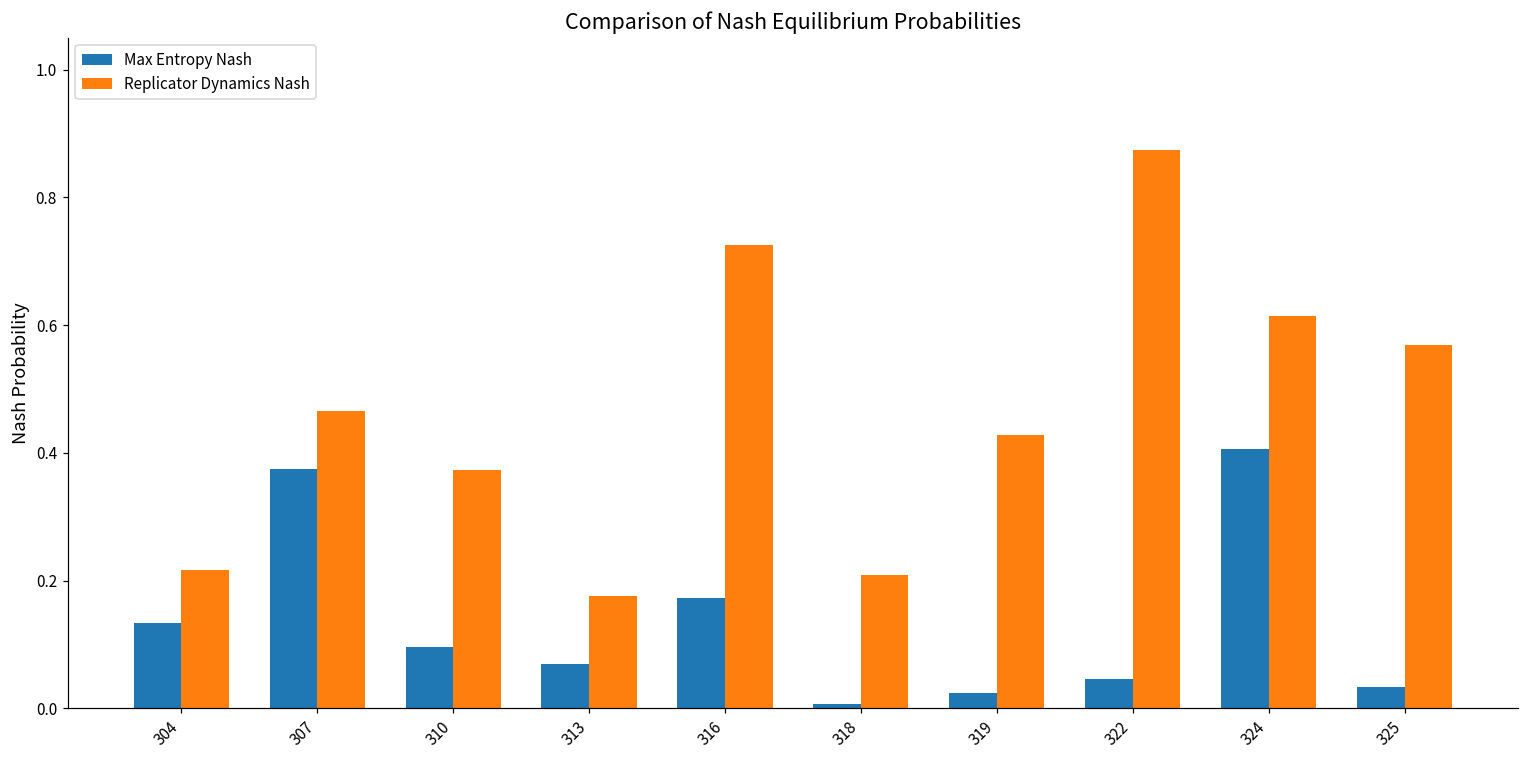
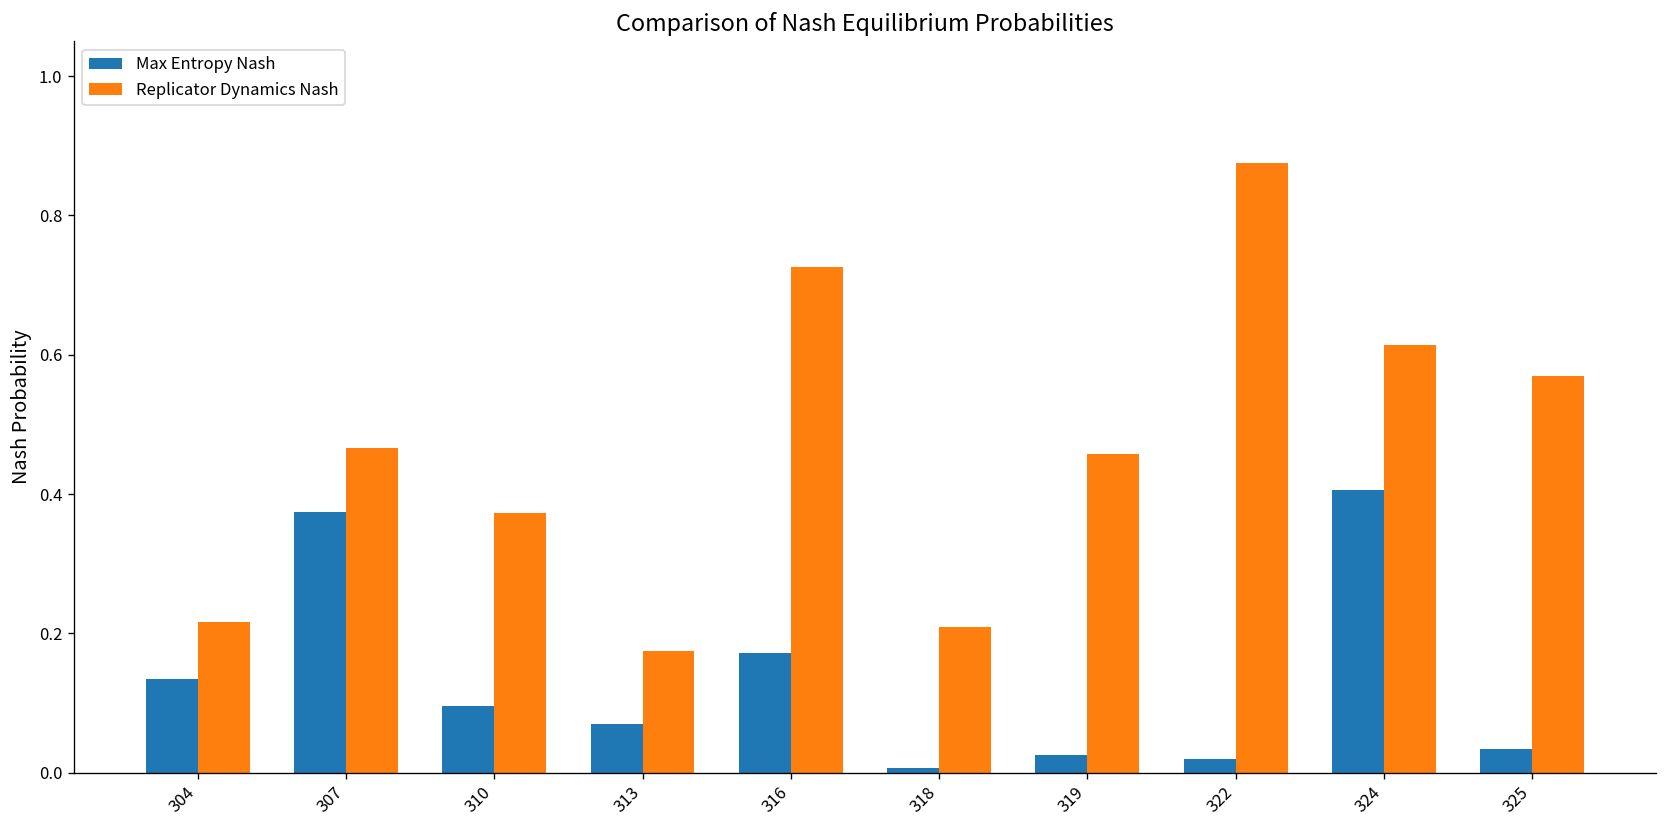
Replicator Dynamics Nash, 319: 0.43 -> 0.46
Max Entropy Nash, 322: 0.05 -> 0.02
